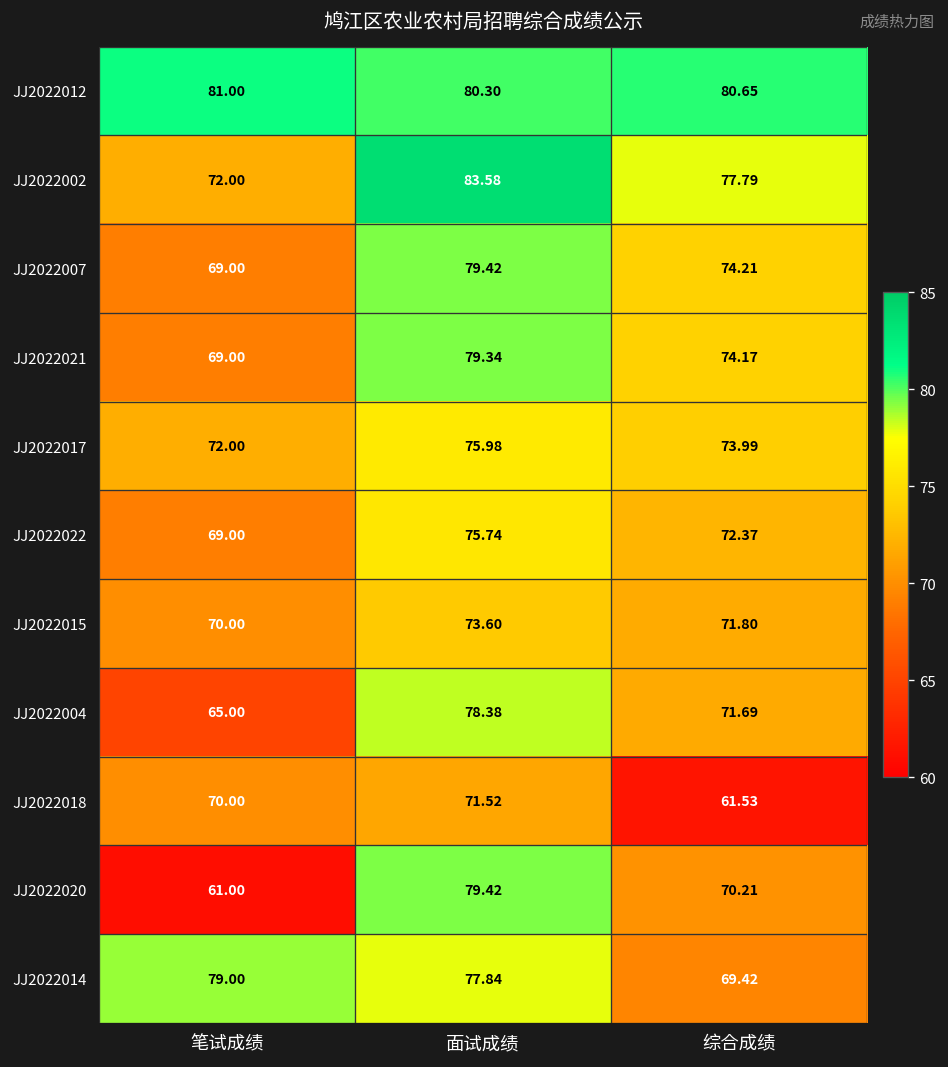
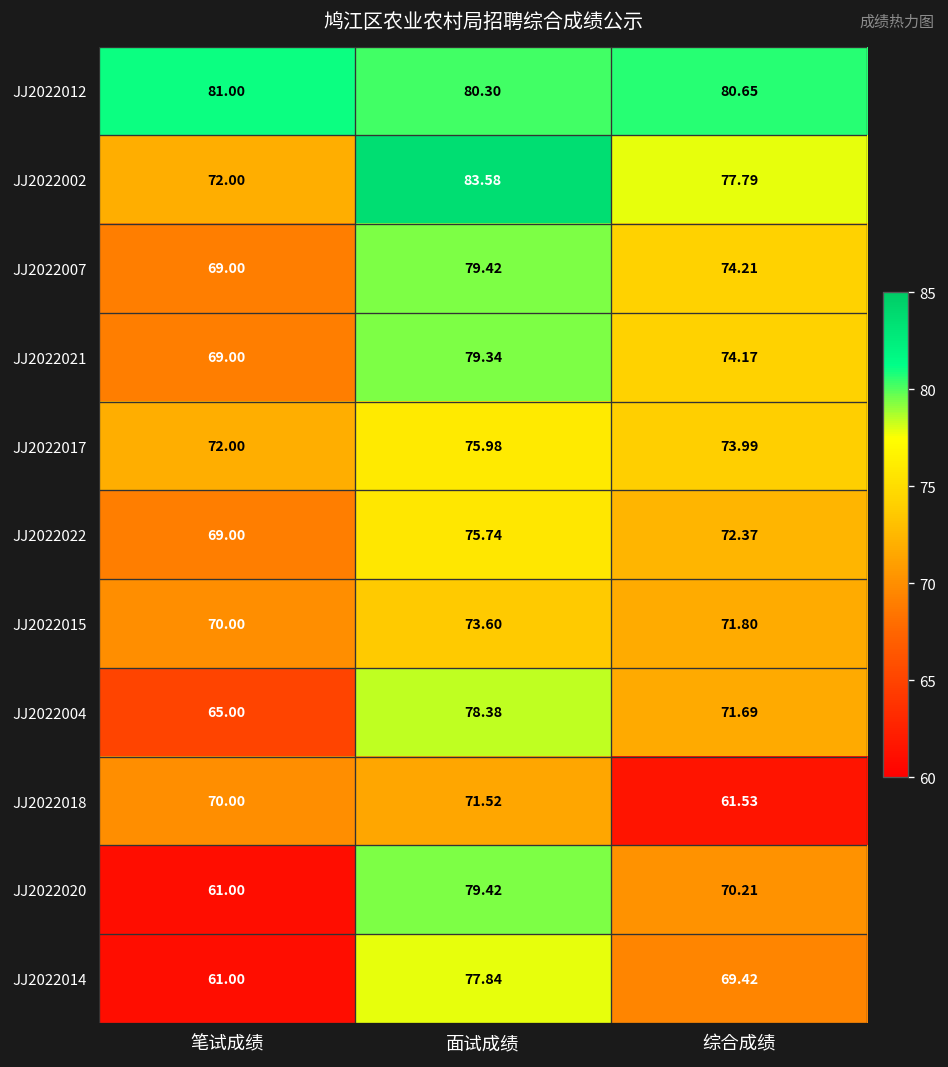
JJ2022014, 笔试成绩: 79.00 -> 61.00
